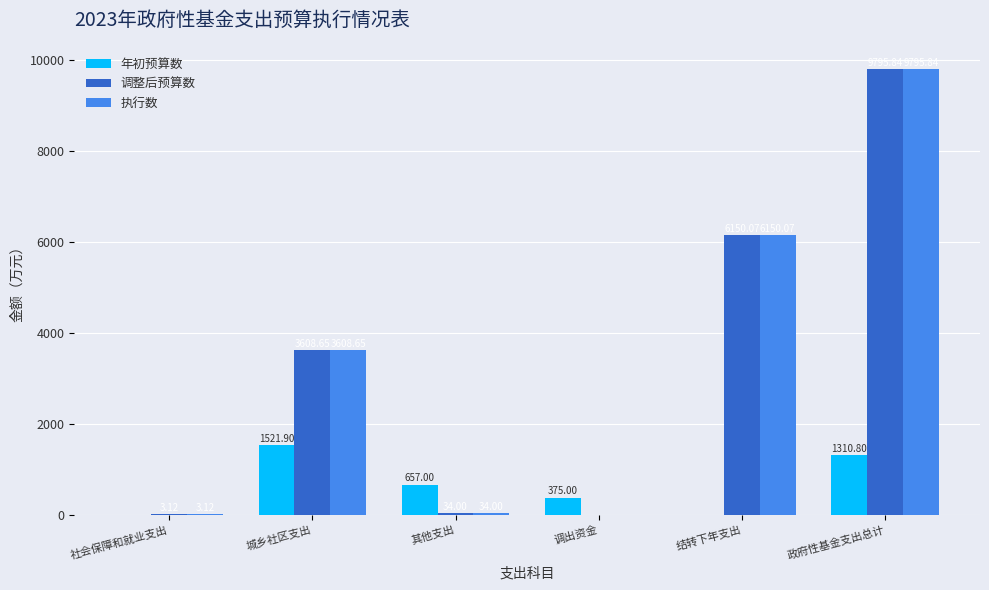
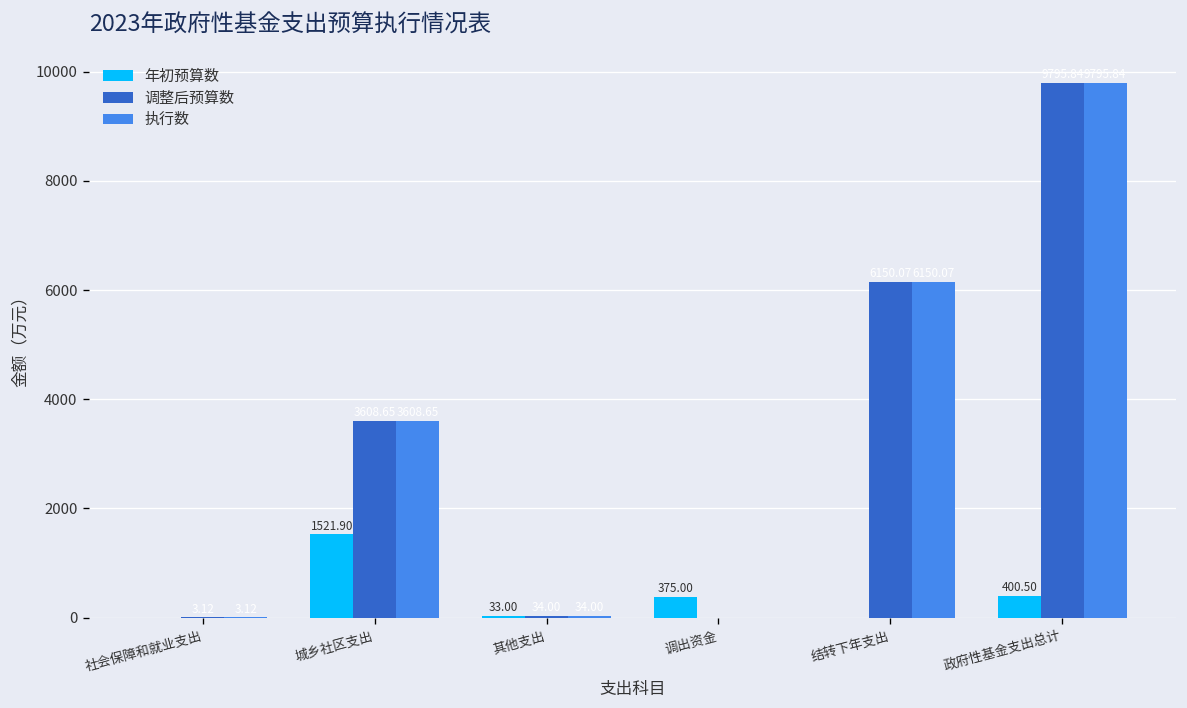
年初预算数, 其他支出: 657.00 -> 33.00
年初预算数, 政府性基金支出总计: 1310.80 -> 400.50
